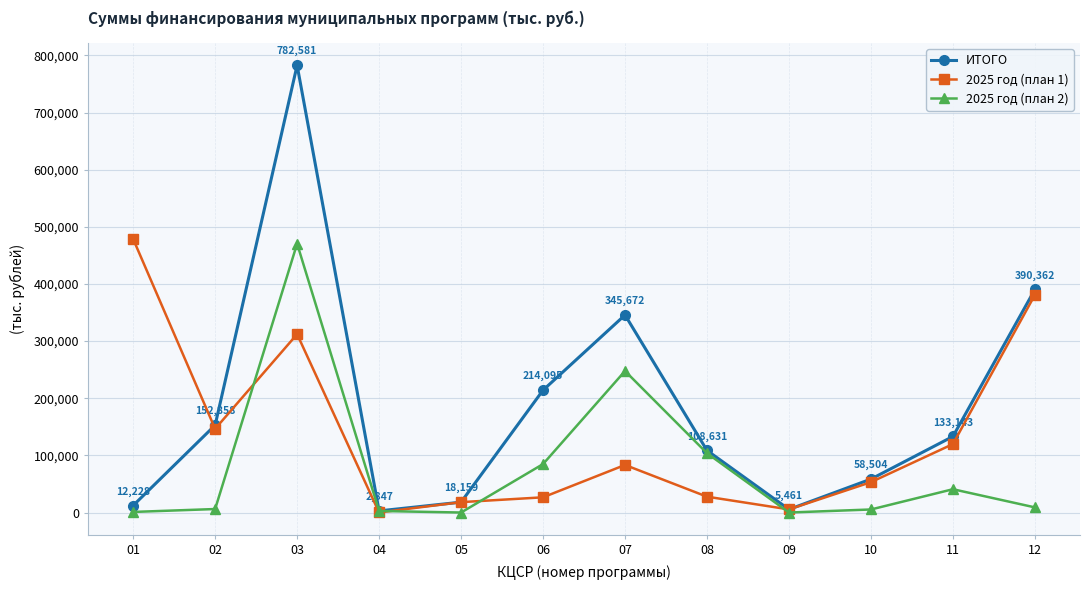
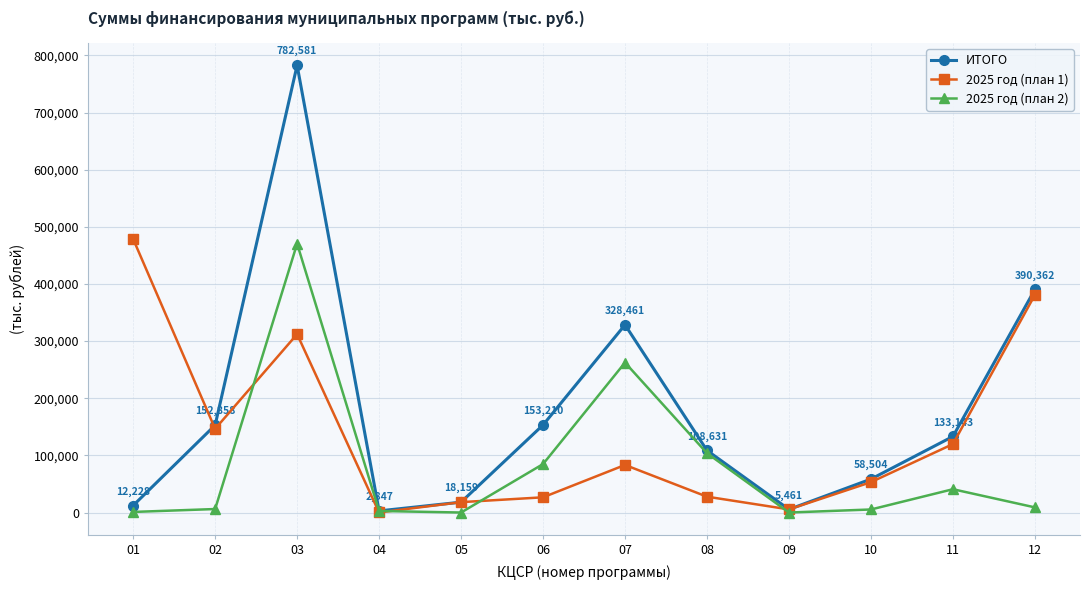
ИТОГО, 06: 214,095 -> 153,210
ИТОГО, 07: 345,672 -> 328,461
2025 год (план 2), 07: 250,000 -> 260,000
